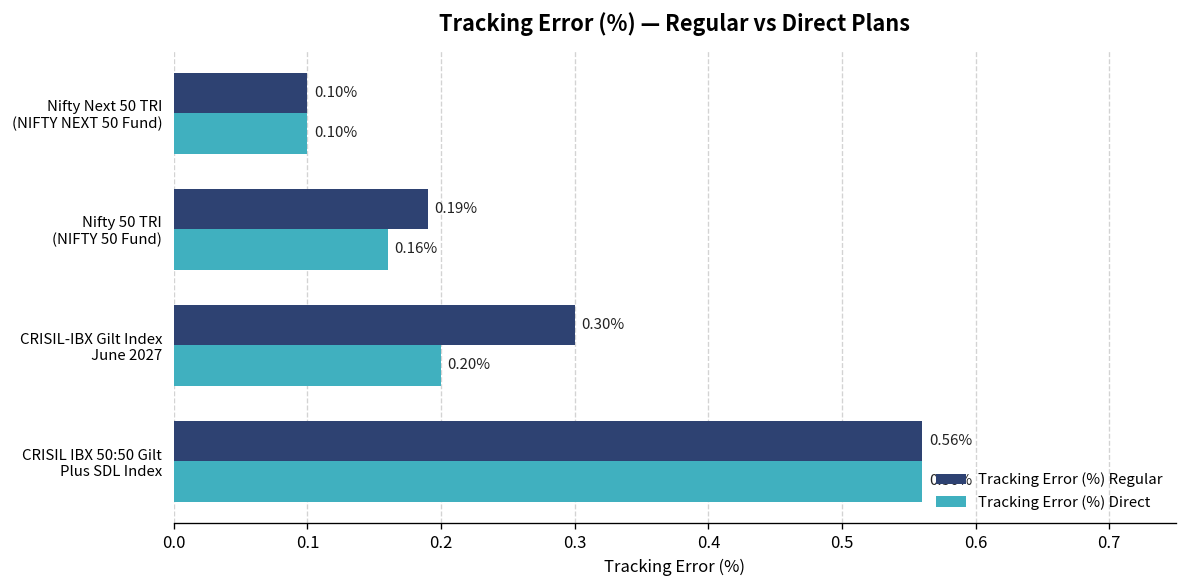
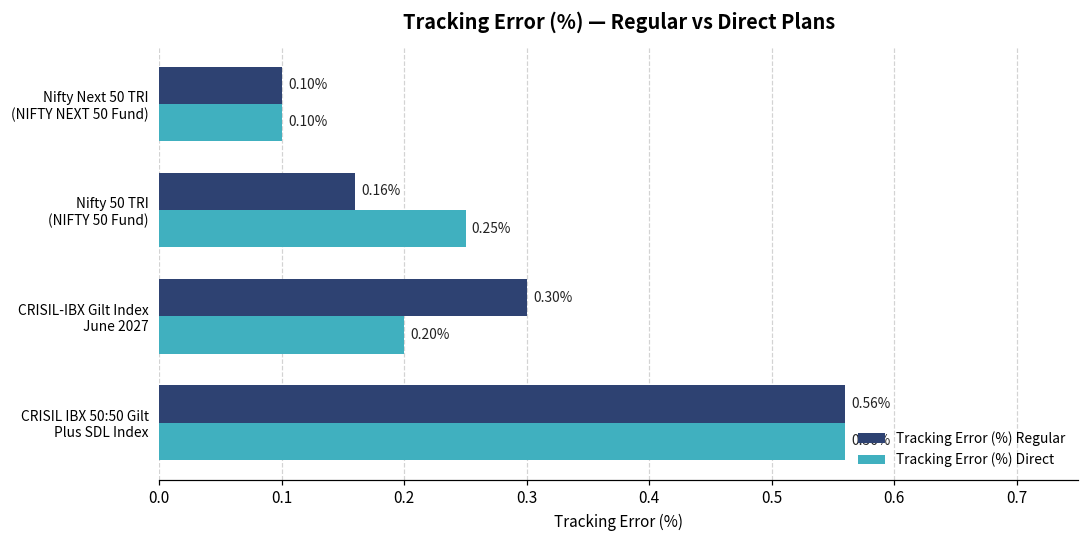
Tracking Error (%) Regular, Nifty 50 TRI (NIFTY 50 Fund): 0.19% -> 0.16%
Tracking Error (%) Direct, Nifty 50 TRI (NIFTY 50 Fund): 0.16% -> 0.25%
